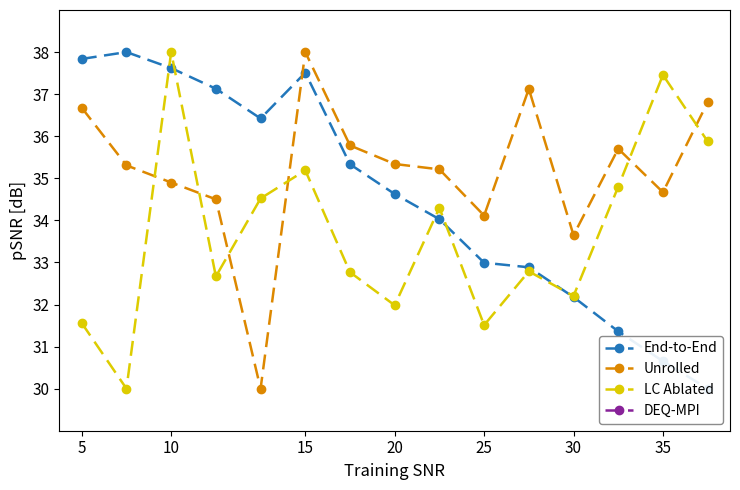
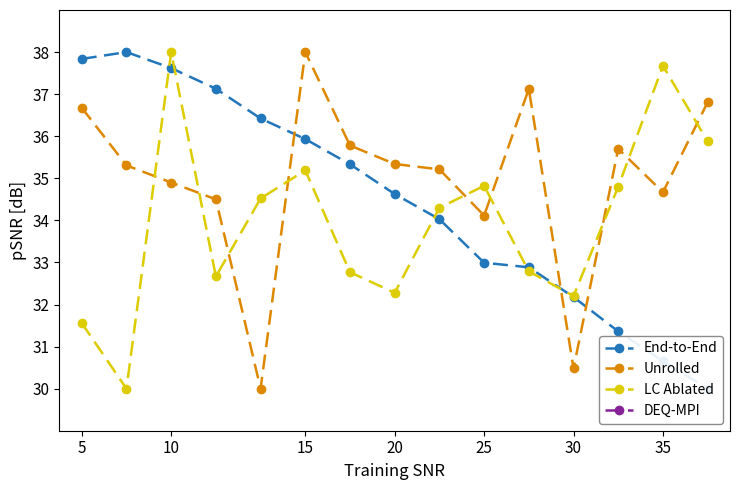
End-to-End, 15: 37.5 -> 35.9
LC Ablated, 20: 32.0 -> 32.3
LC Ablated, 25: 31.5 -> 34.8
Unrolled, 30: 33.6 -> 30.5
LC Ablated, 35: 37.5 -> 37.7
